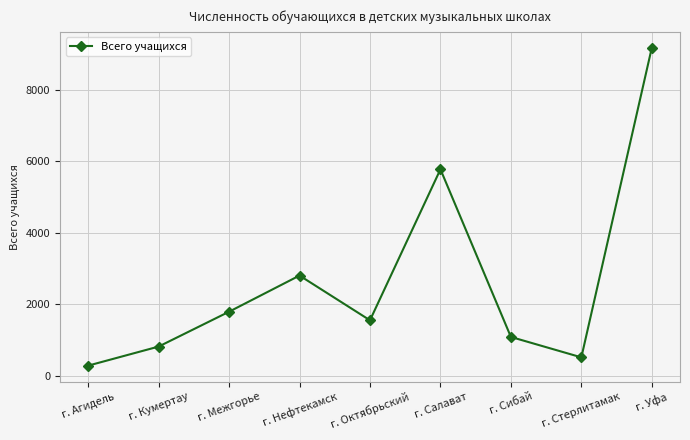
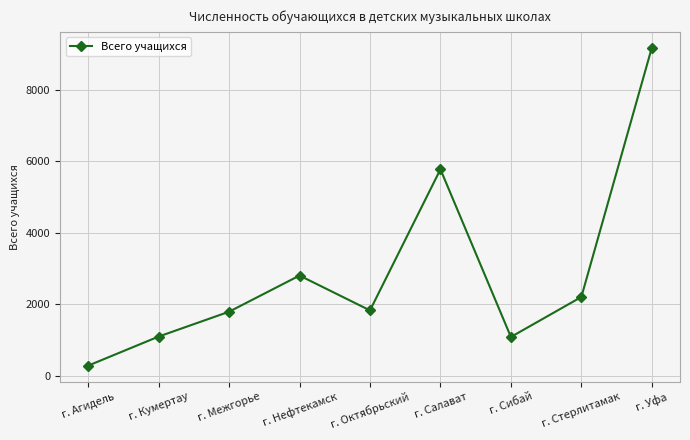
г. Кумертау: 800 -> 1100
г. Октябрьский: 1600 -> 1800
г. Стерлитамак: 500 -> 2200
